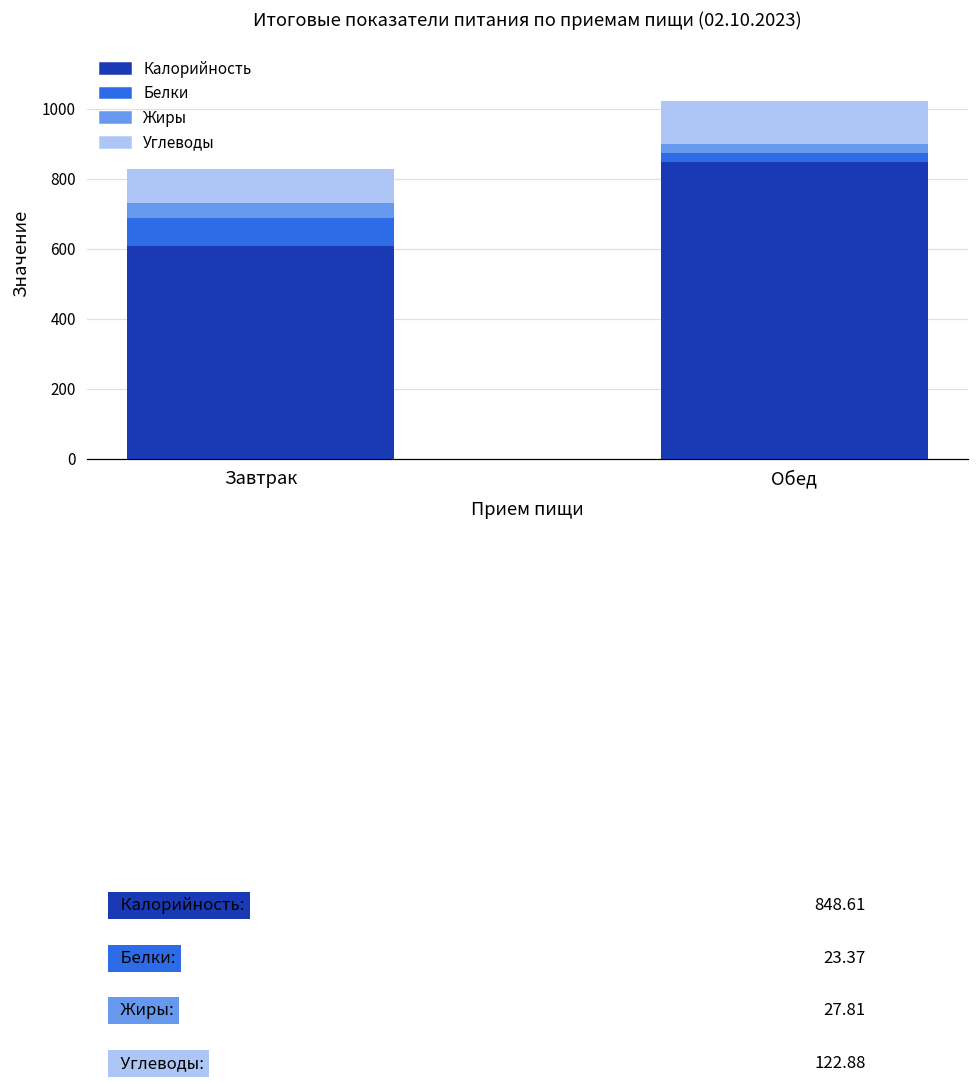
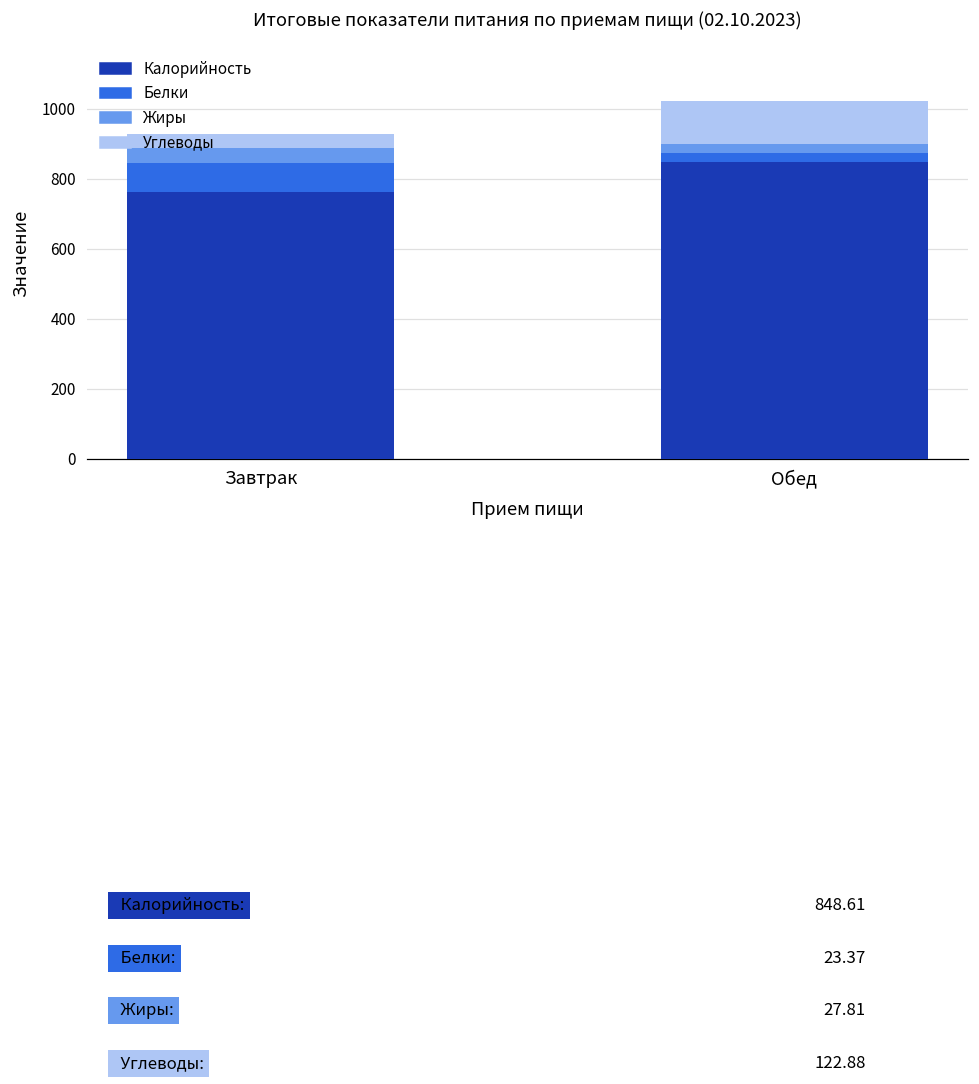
Калорийность, Завтрак: 610 -> 760
Углеводы, Завтрак: 90 -> 40
